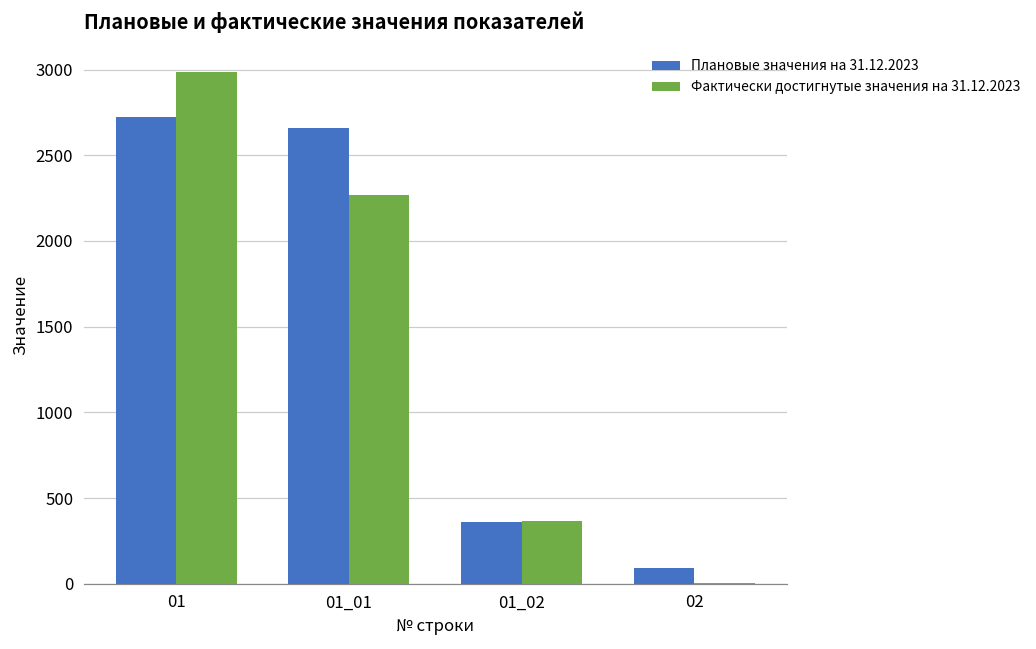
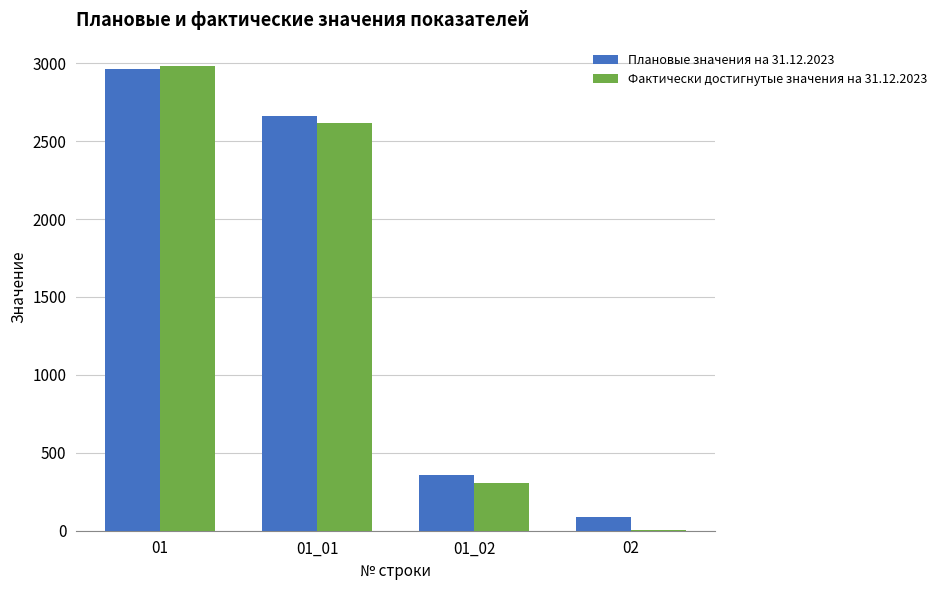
Плановые значения на 31.12.2023, 01: 2720 -> 2960
Фактически достигнутые значения на 31.12.2023, 01_01: 2270 -> 2610
Фактически достигнутые значения на 31.12.2023, 01_02: 370 -> 310
